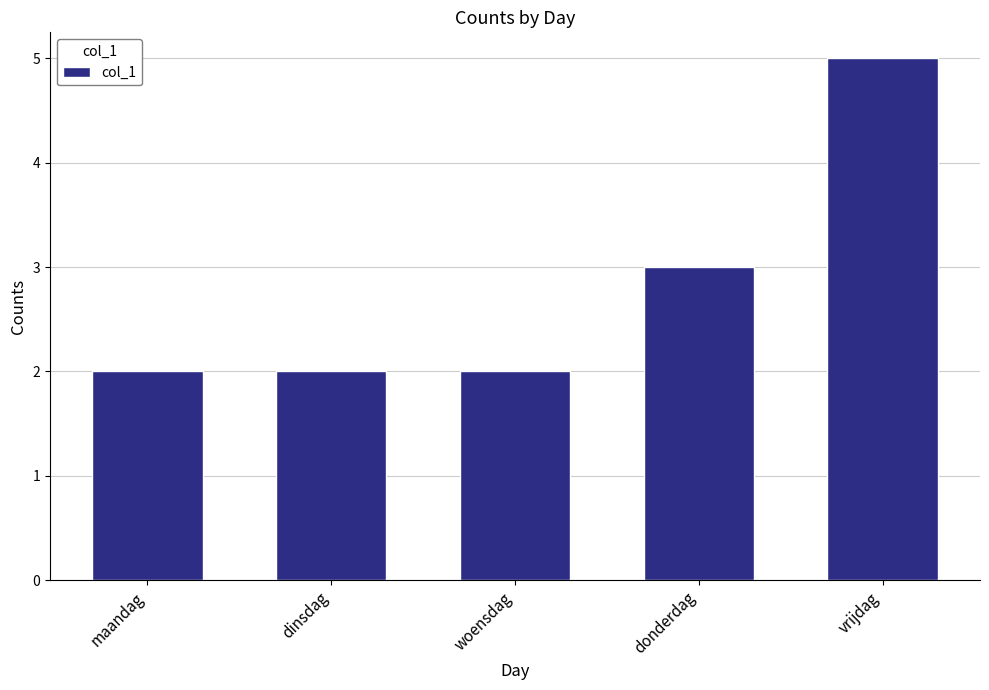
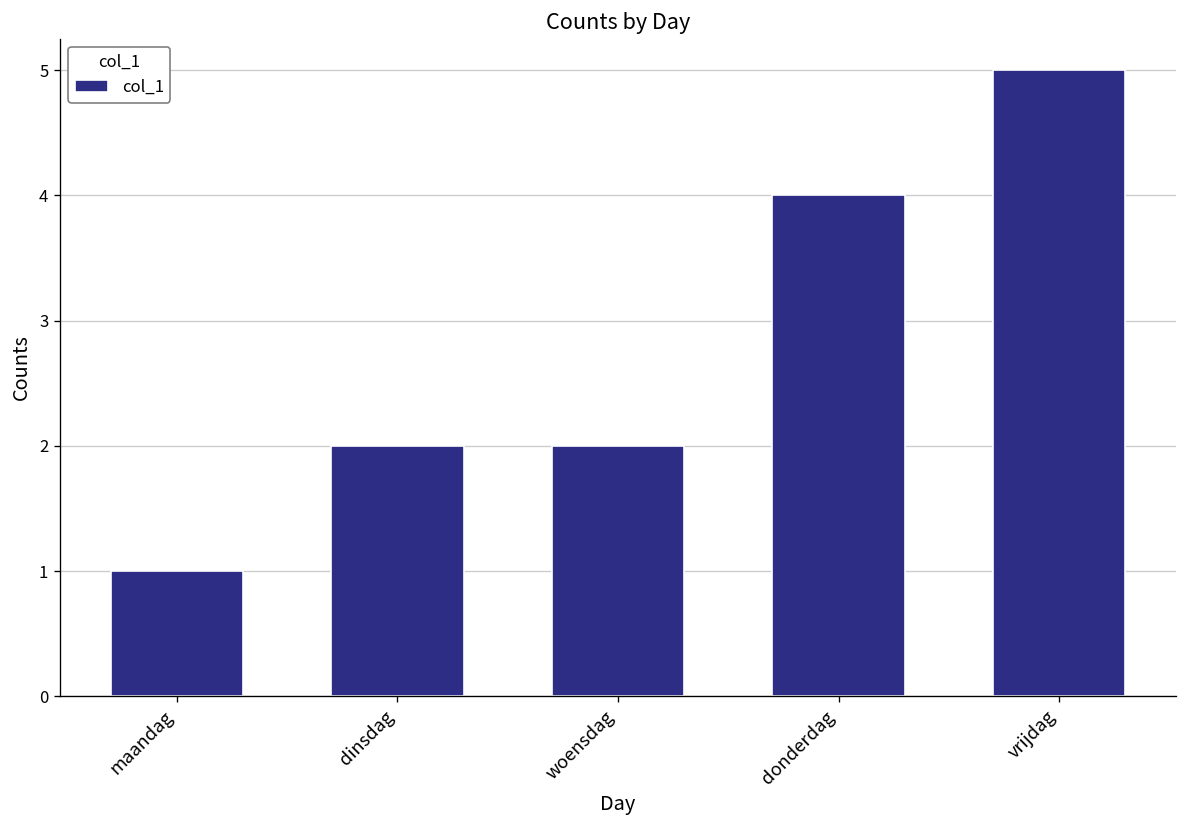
maandag: 2 -> 1
donderdag: 3 -> 4
